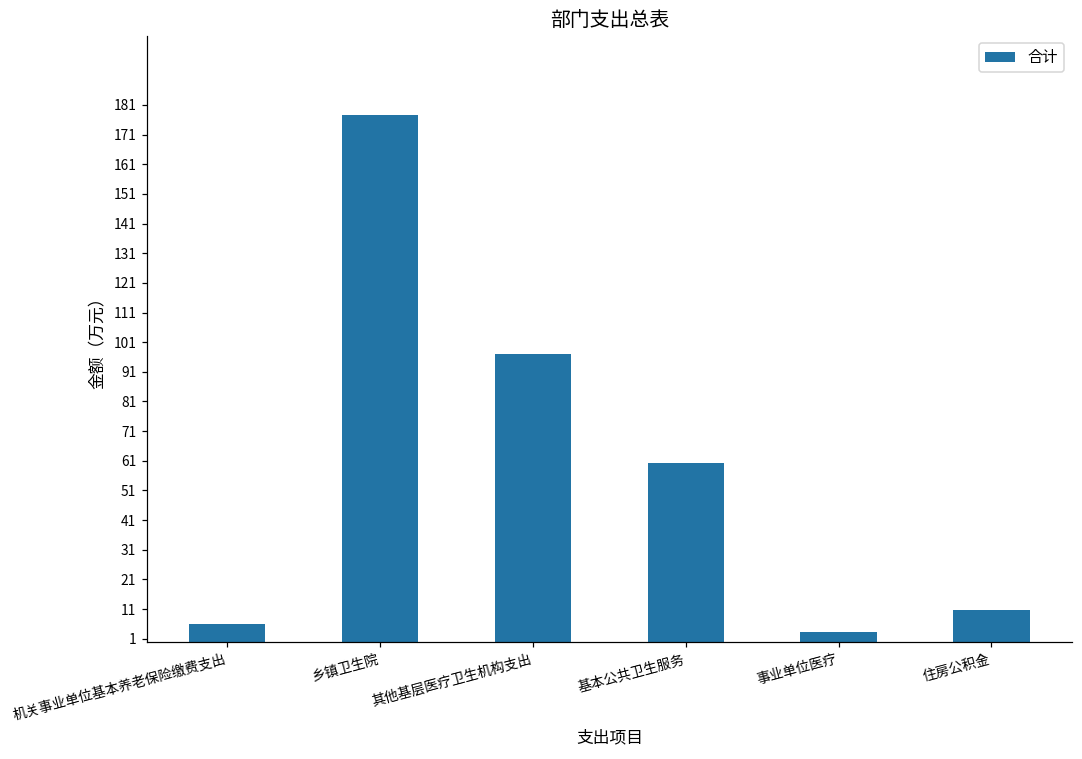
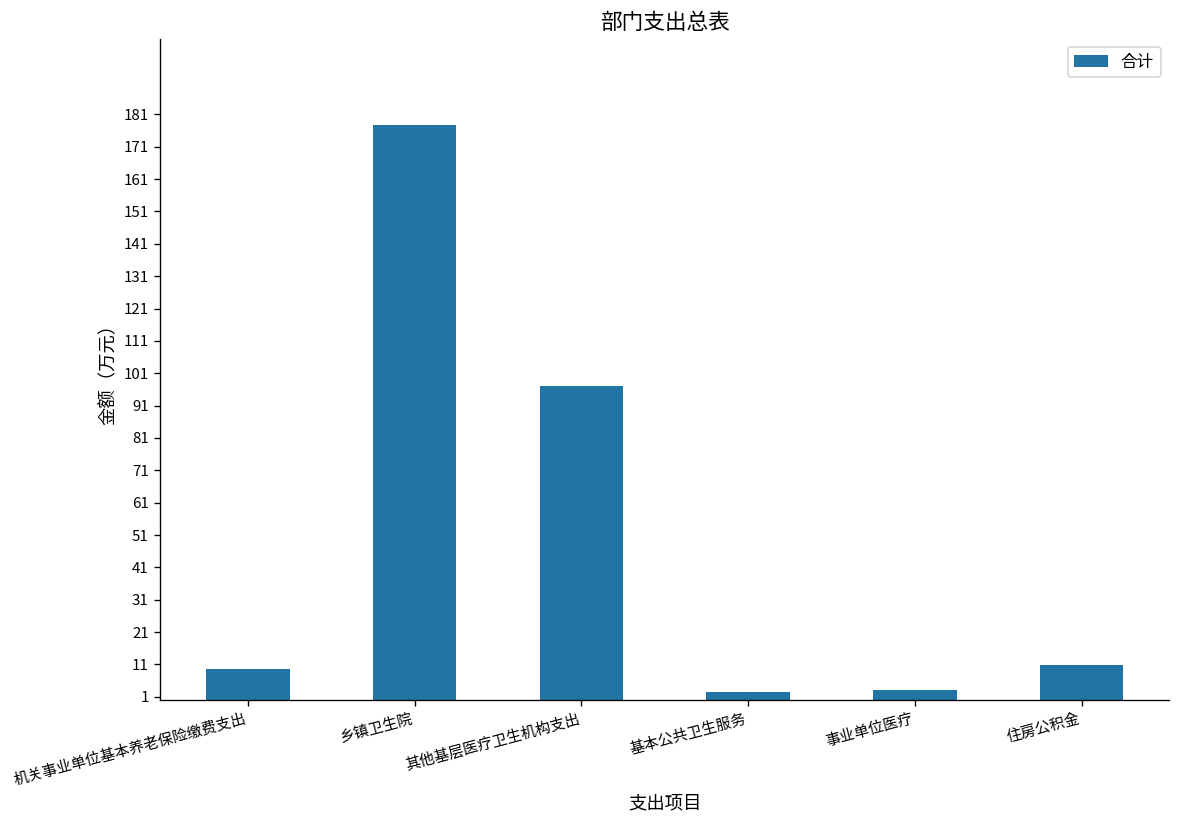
机关事业单位基本养老保险缴费支出: 6 -> 9
基本公共卫生服务: 60 -> 2
